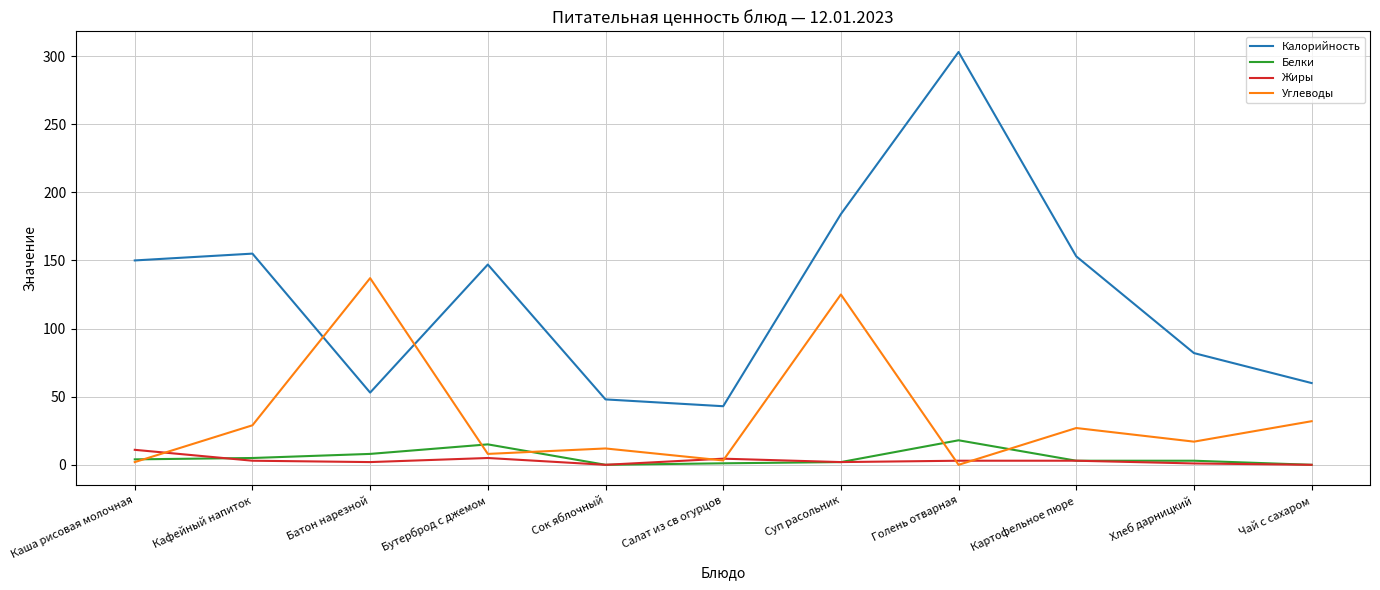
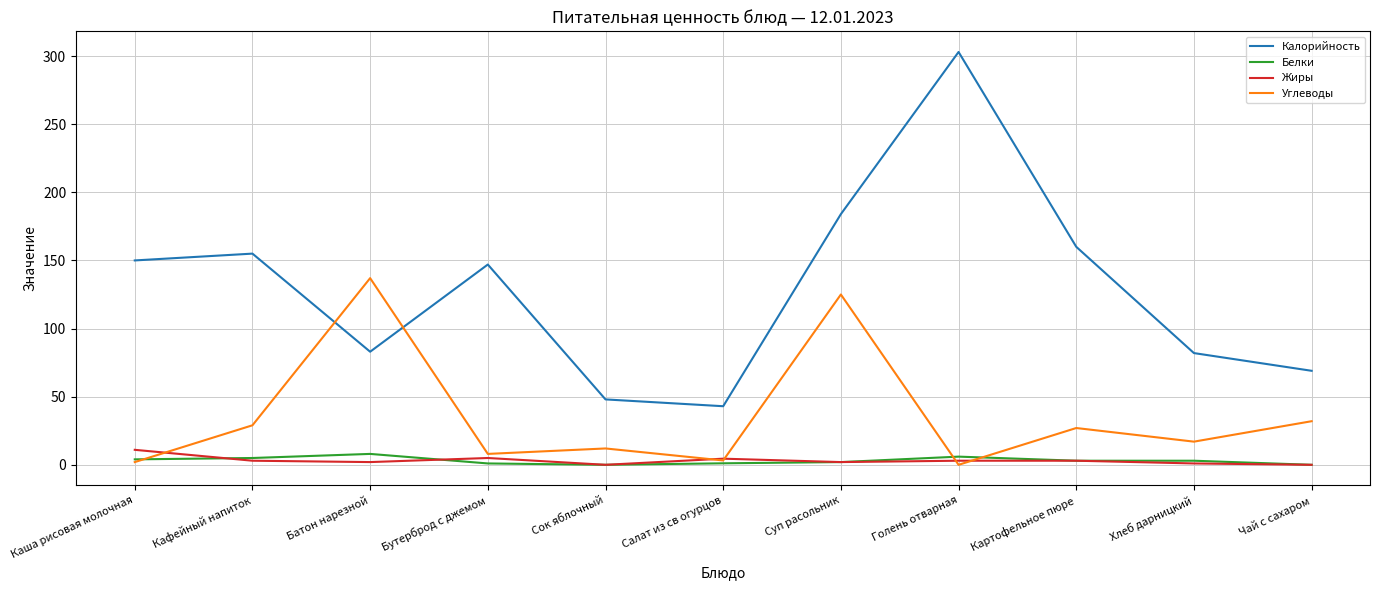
Калорийность, Батон нарезной: 53 -> 83
Белки, Бутерброд с джемом: 15 -> 1
Белки, Голень отварная: 18 -> 6
Калорийность, Картофельное пюре: 153 -> 160
Калорийность, Чай с сахаром: 60 -> 69
